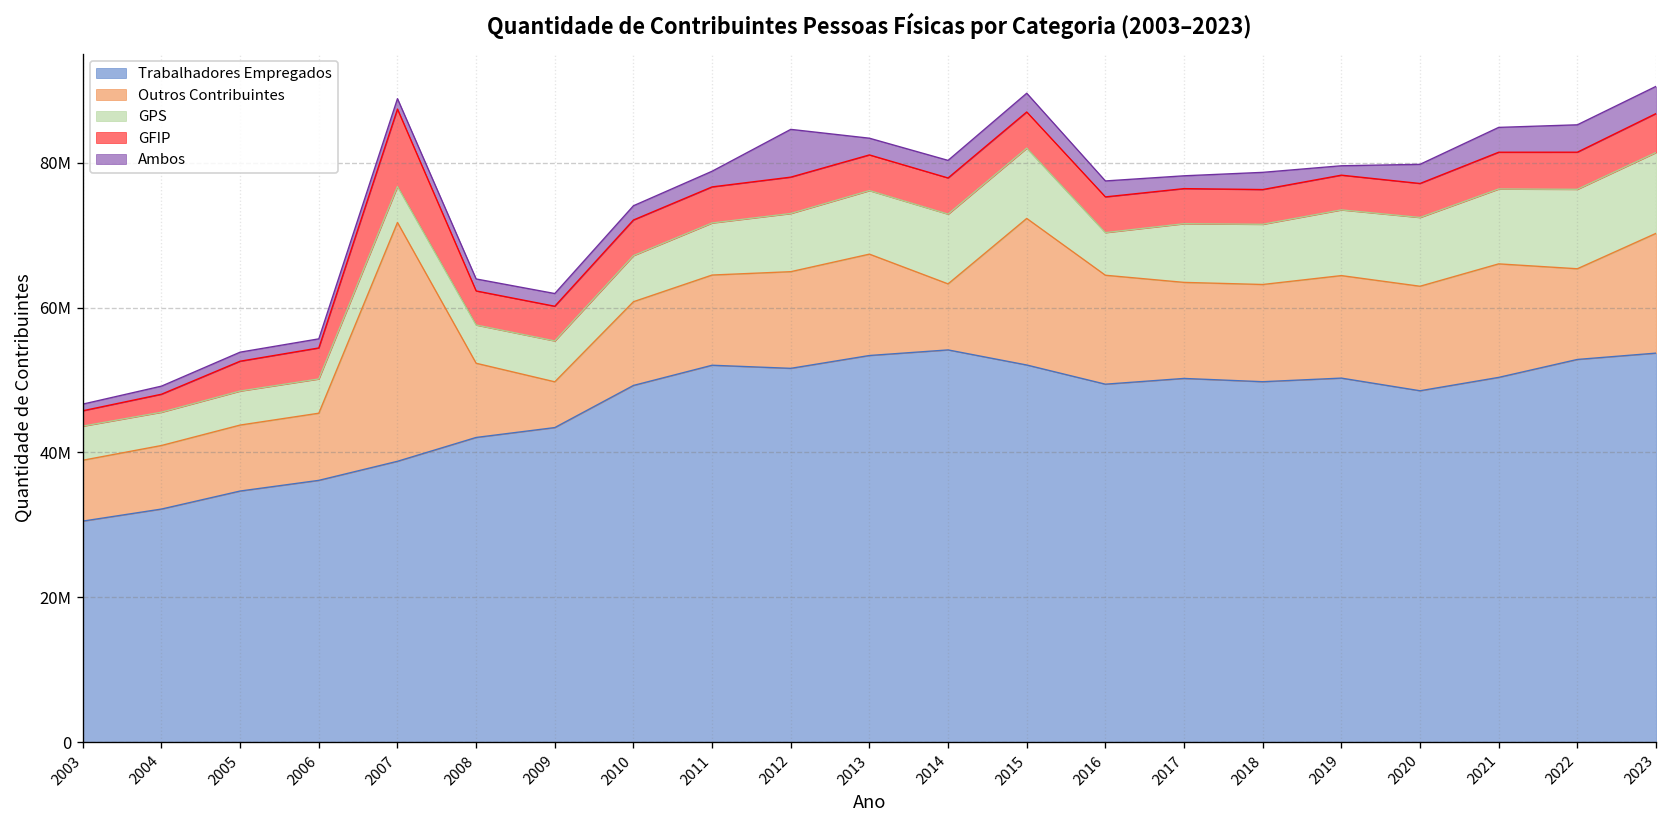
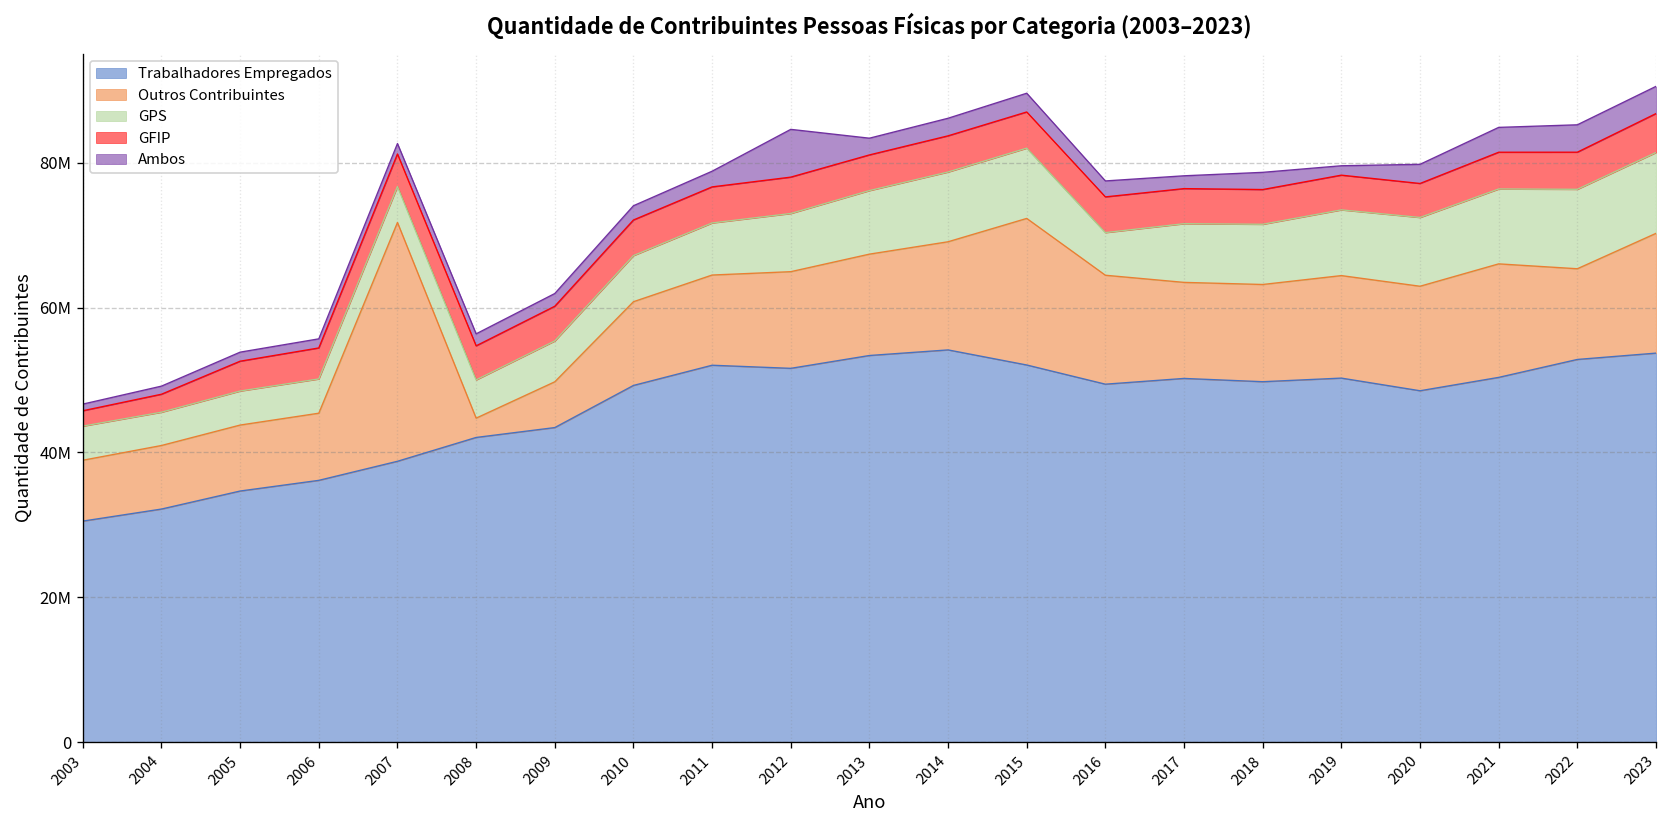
GFIP, 2007: 11000000 -> 4000000
Outros Contribuintes, 2008: 10000000 -> 3000000
Outros Contribuintes, 2014: 9000000 -> 15000000
